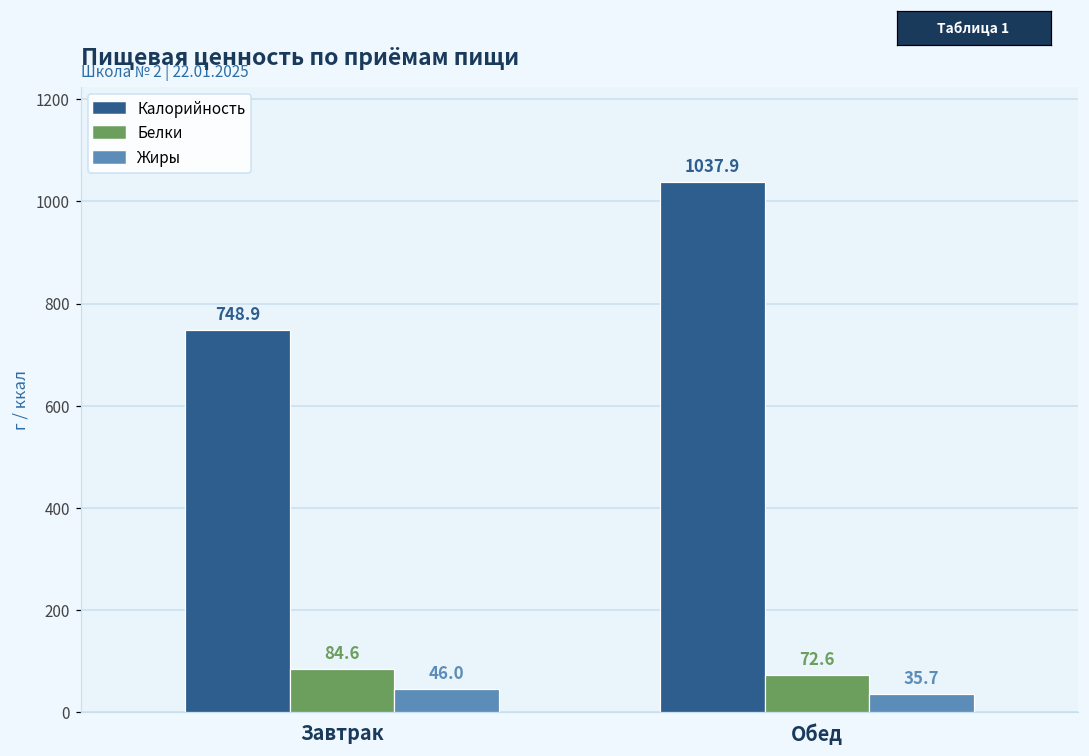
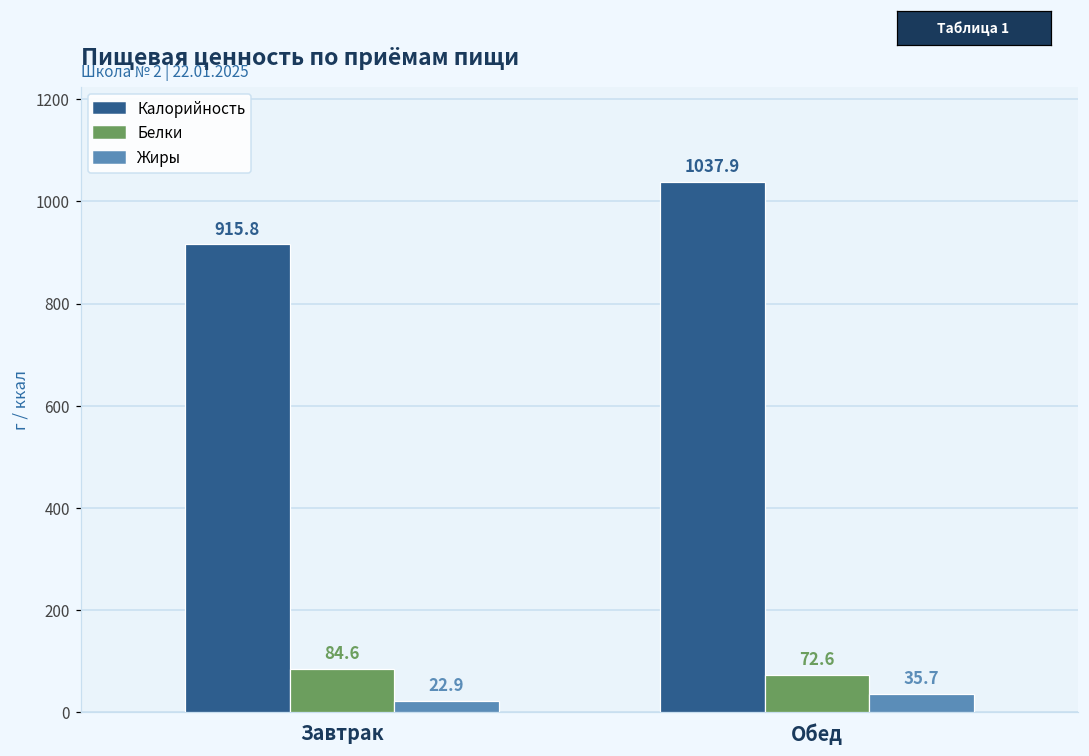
Калорийность, Завтрак: 748.9 -> 915.8
Жиры, Завтрак: 46.0 -> 22.9
